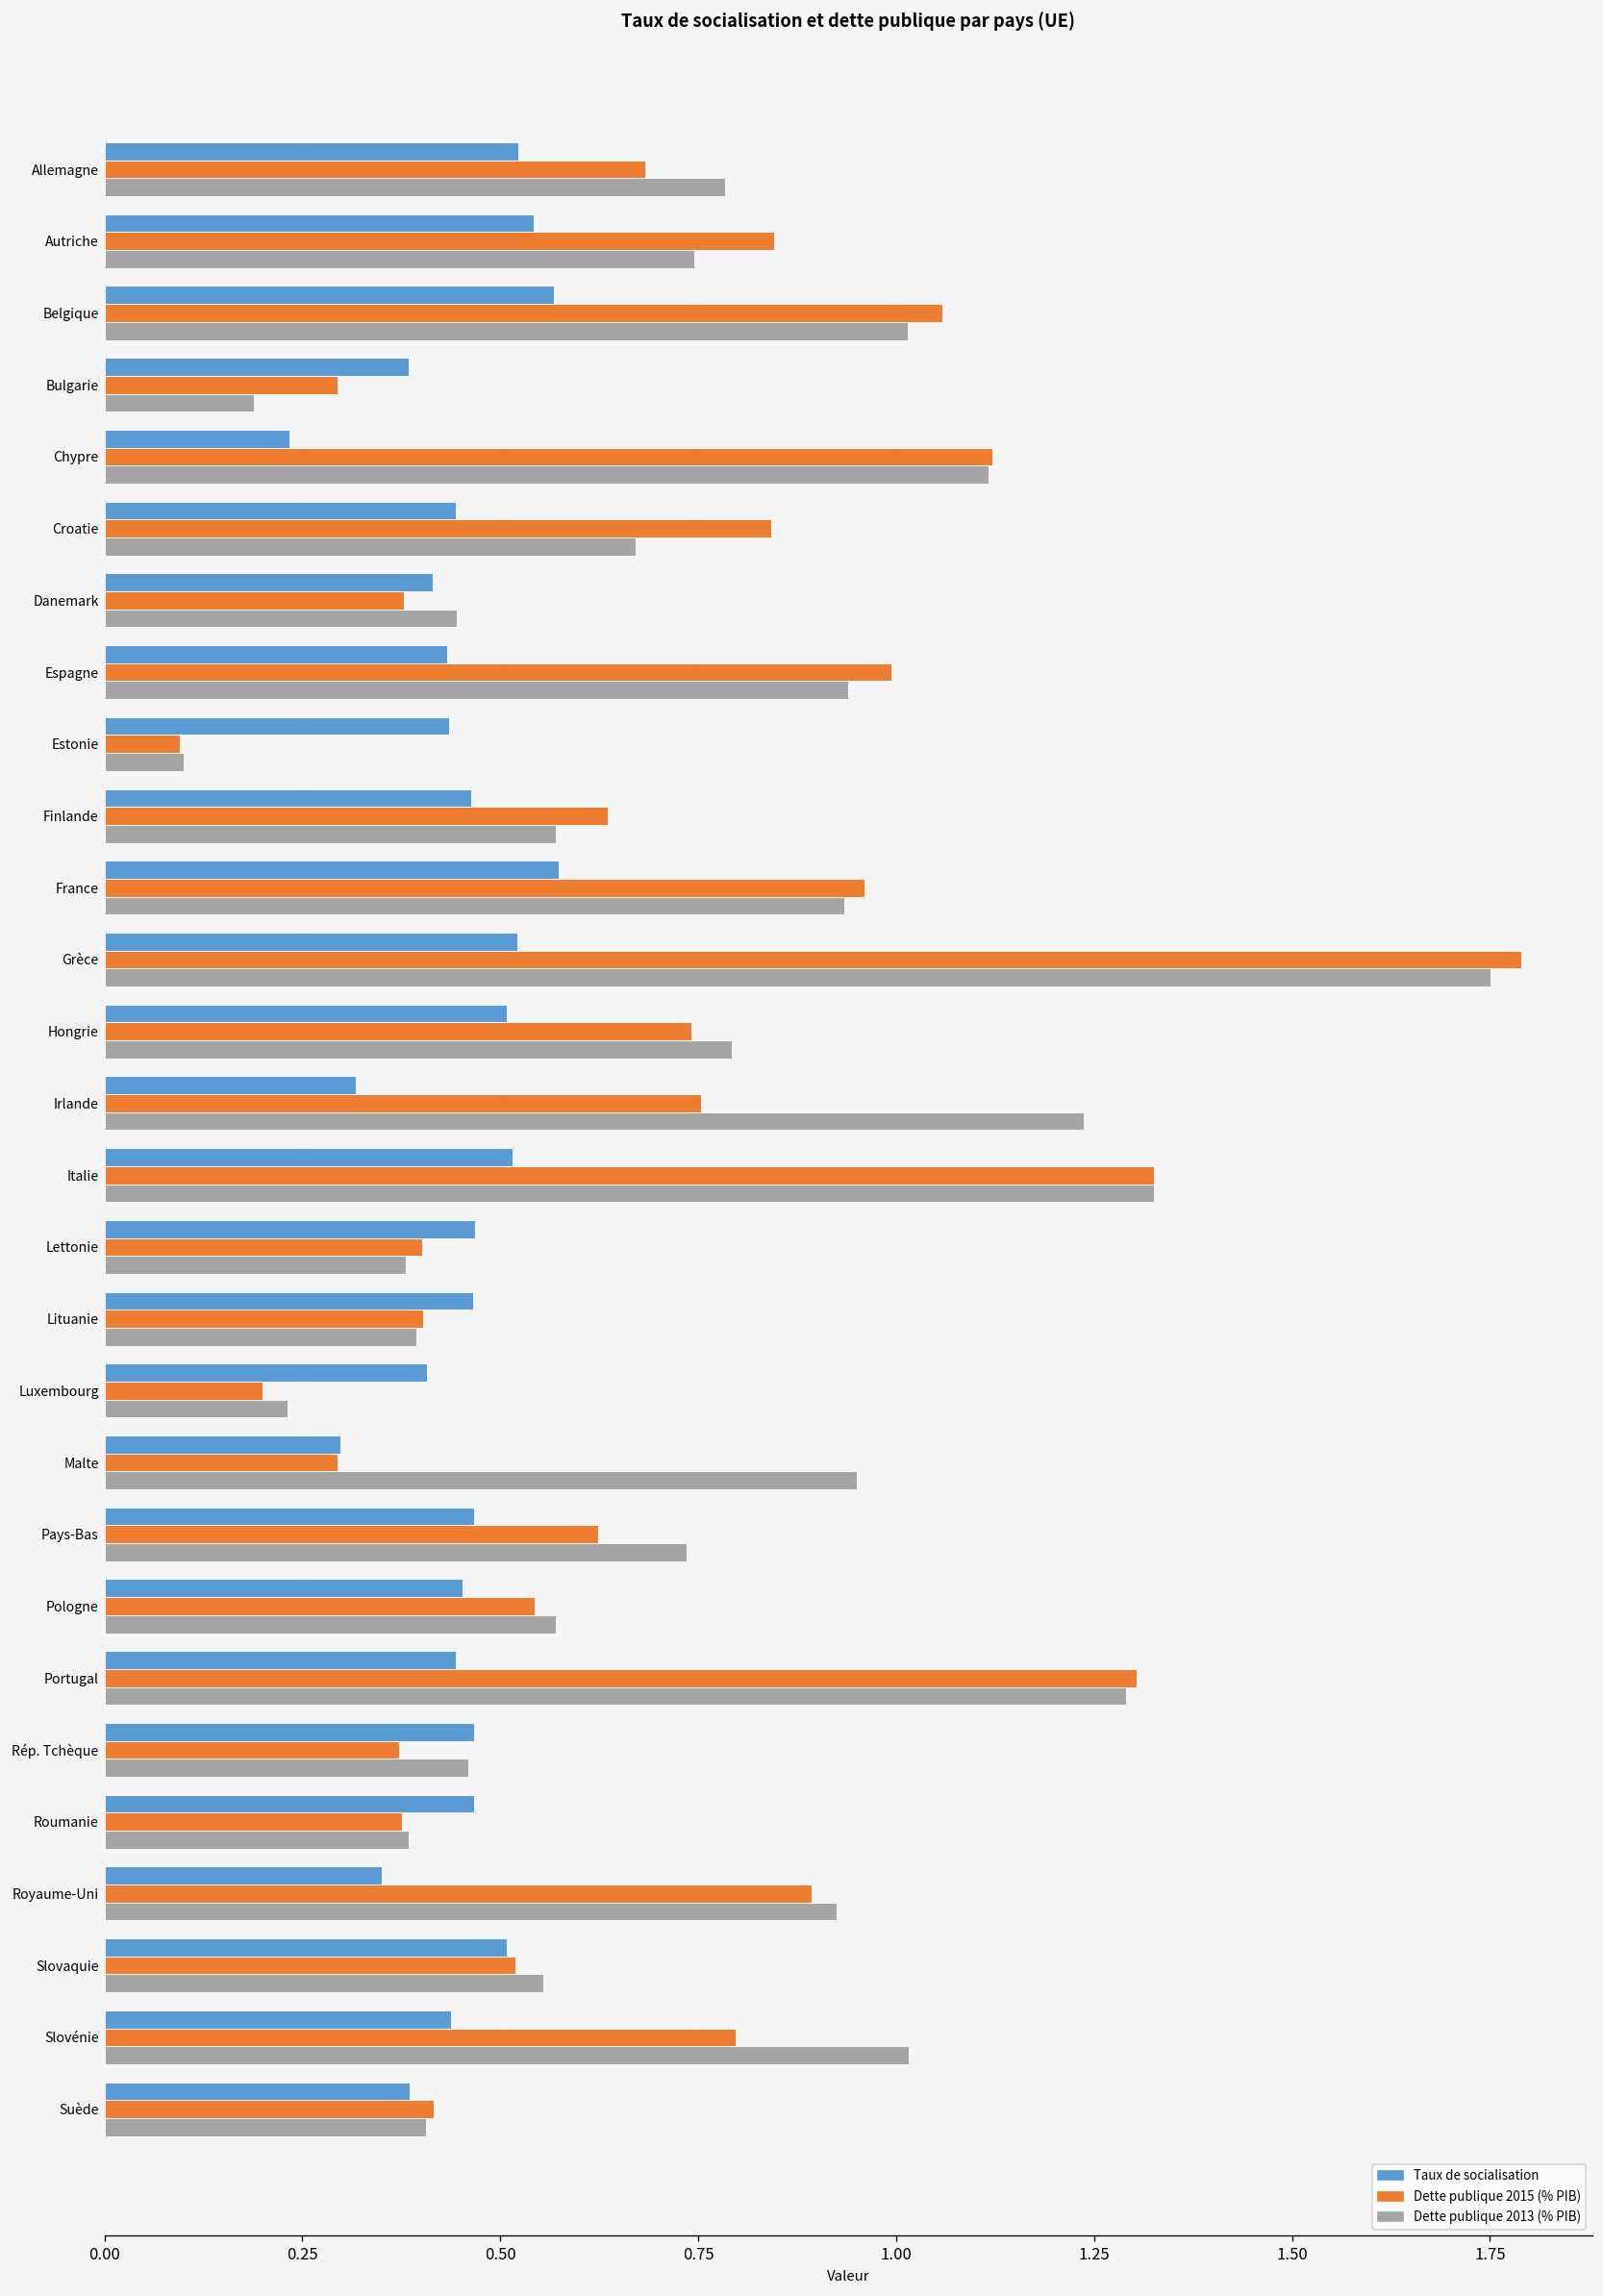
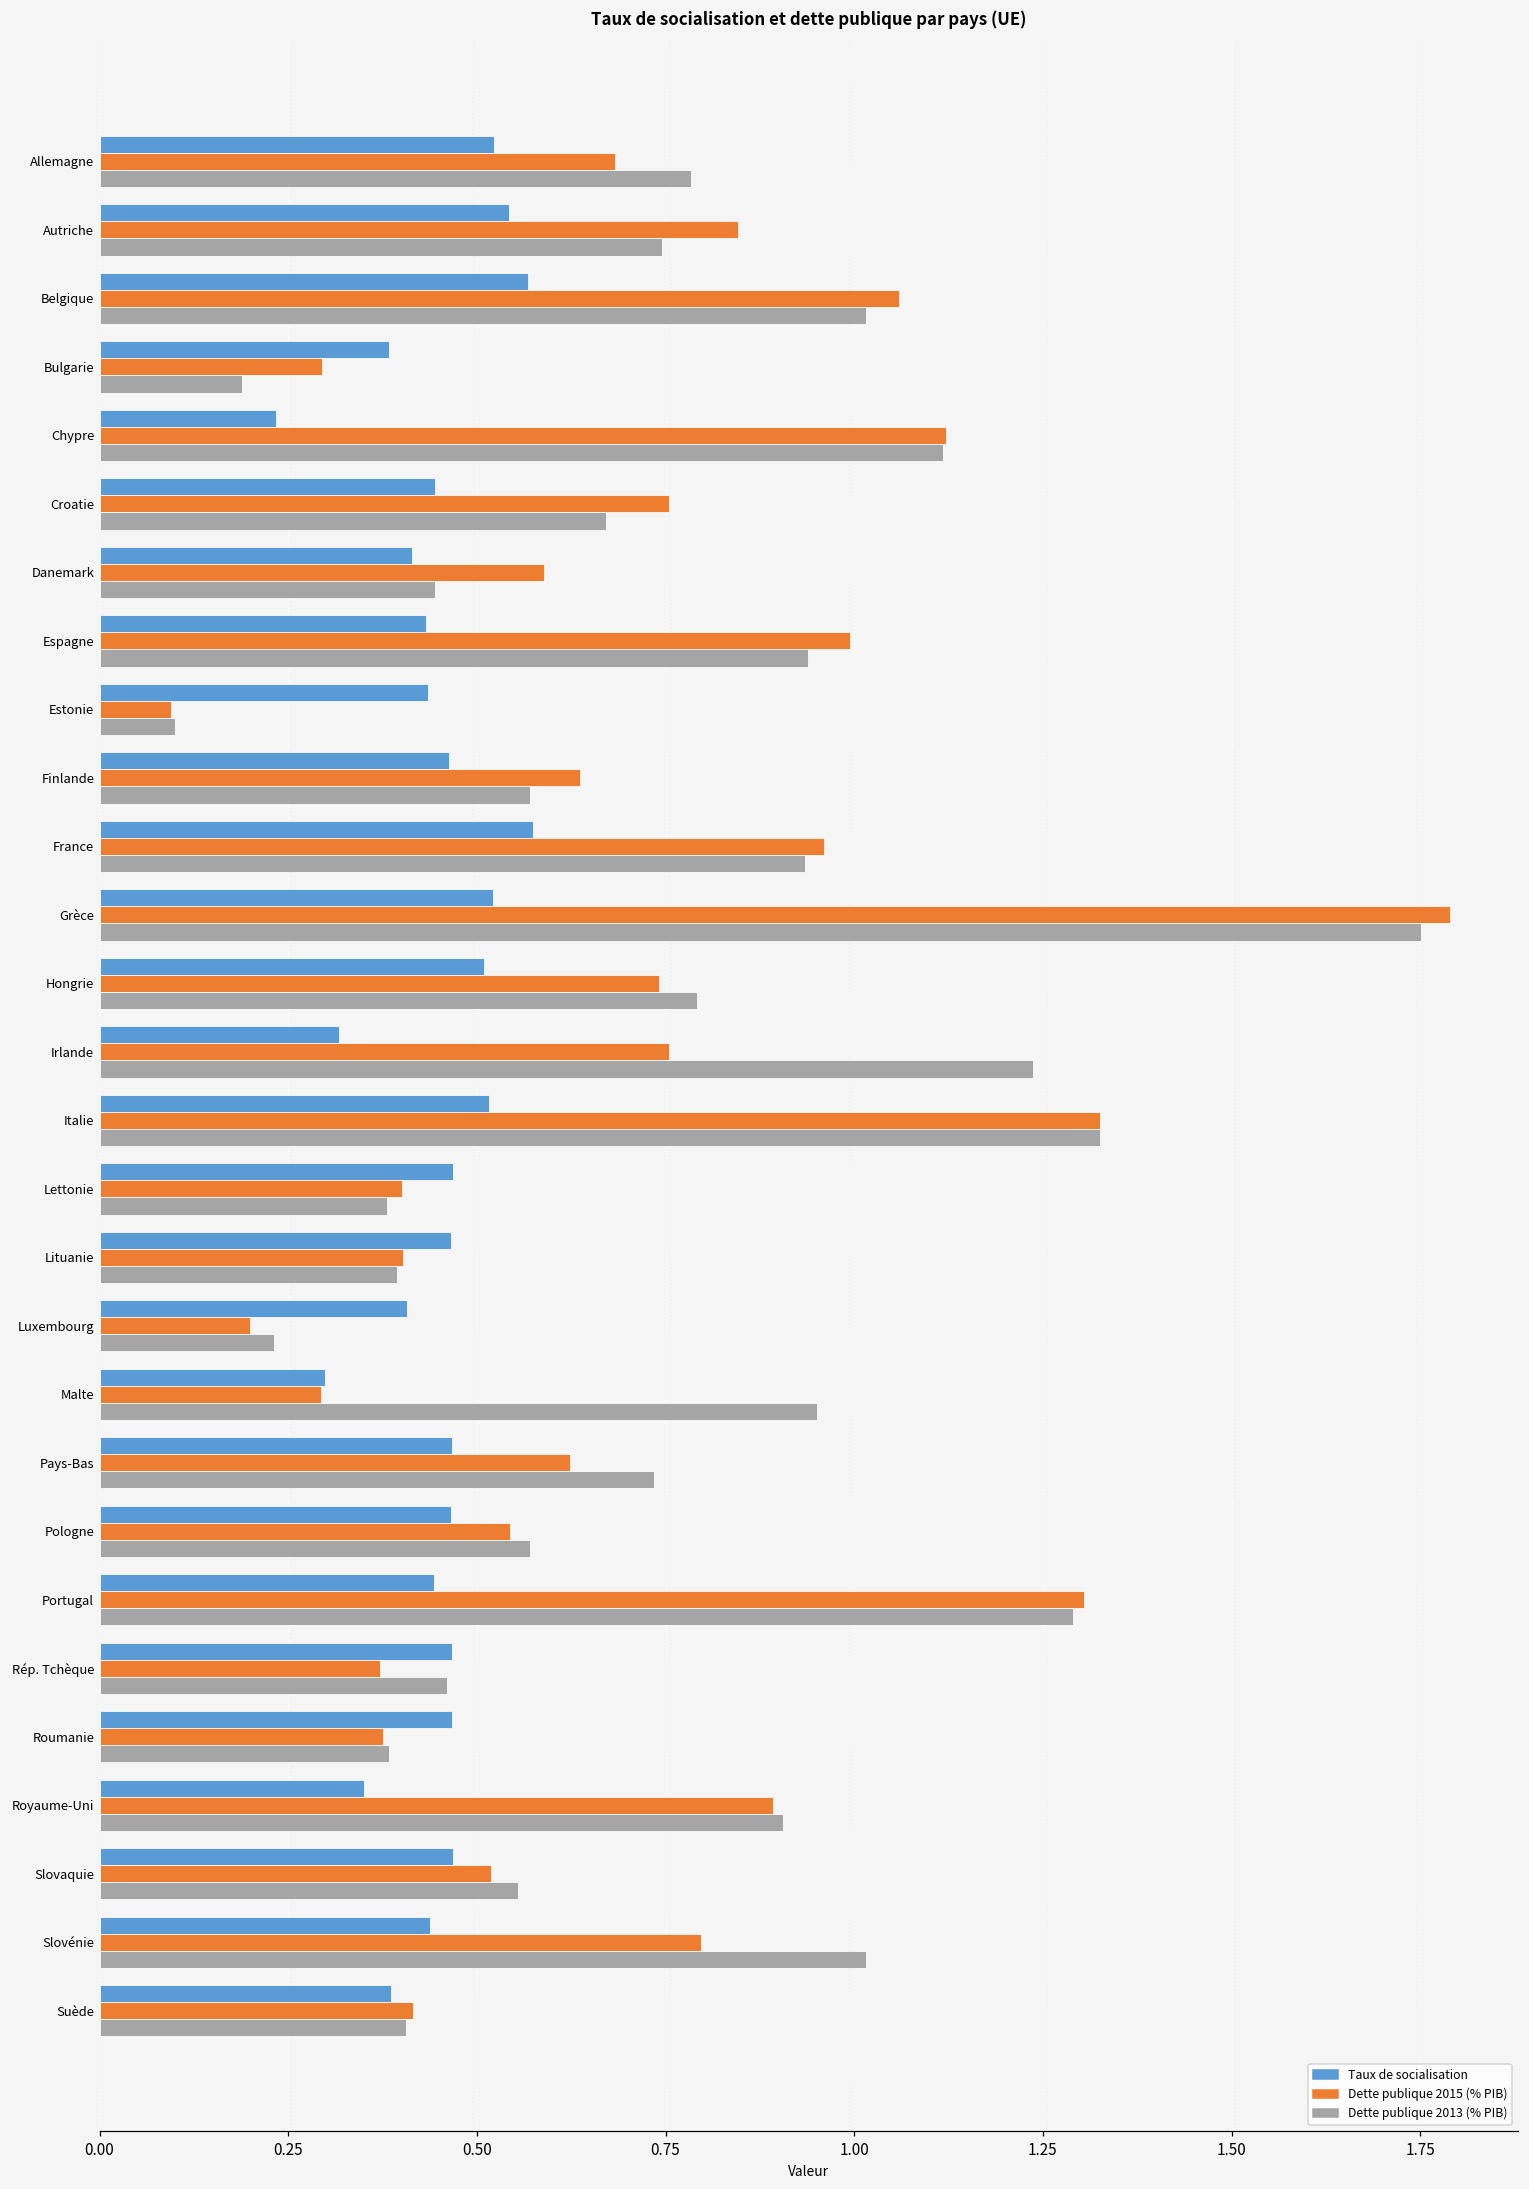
Dette publique 2015 (% PIB), Croatie: 0.84 -> 0.75
Dette publique 2015 (% PIB), Danemark: 0.38 -> 0.59
Taux de socialisation, Pologne: 0.45 -> 0.47
Dette publique 2013 (% PIB), Royaume-Uni: 0.92 -> 0.91
Taux de socialisation, Slovaquie: 0.51 -> 0.47
